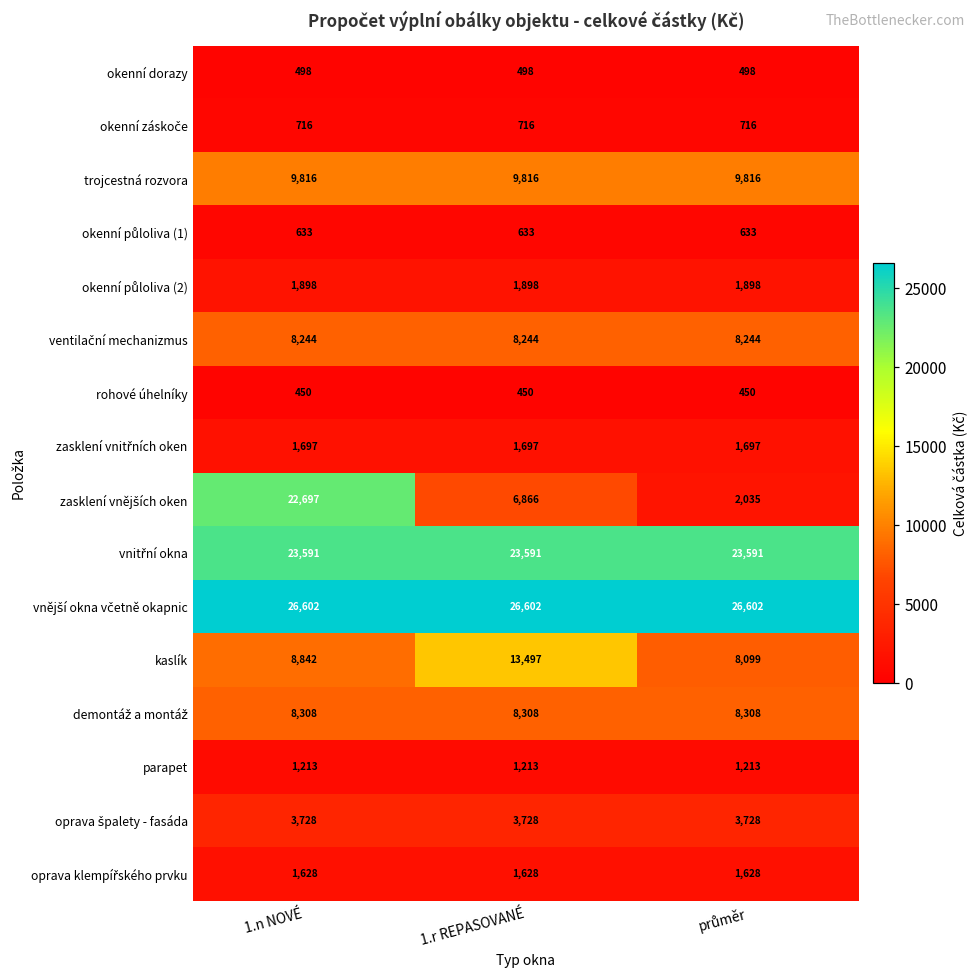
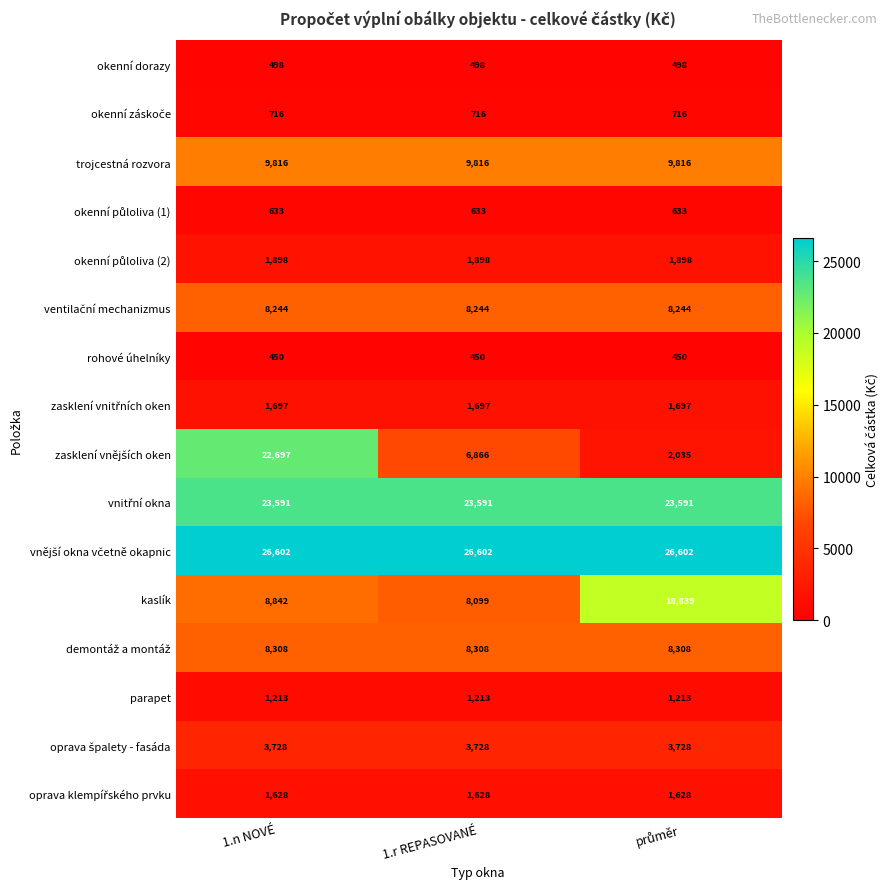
kaslík, 1.r REPASOVANÉ: 13,497 -> 8,099
kaslík, průměr: 8,099 -> 18,839
